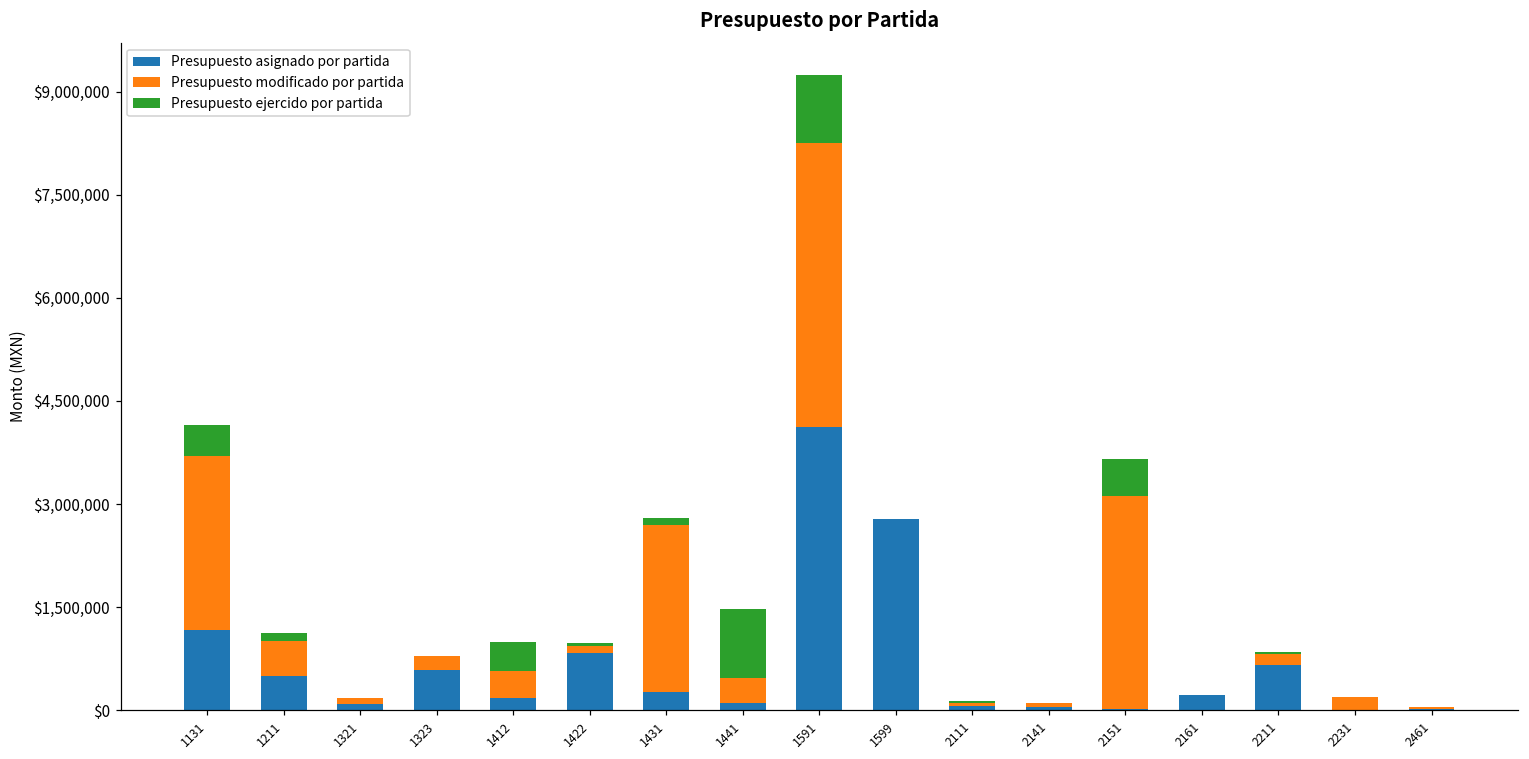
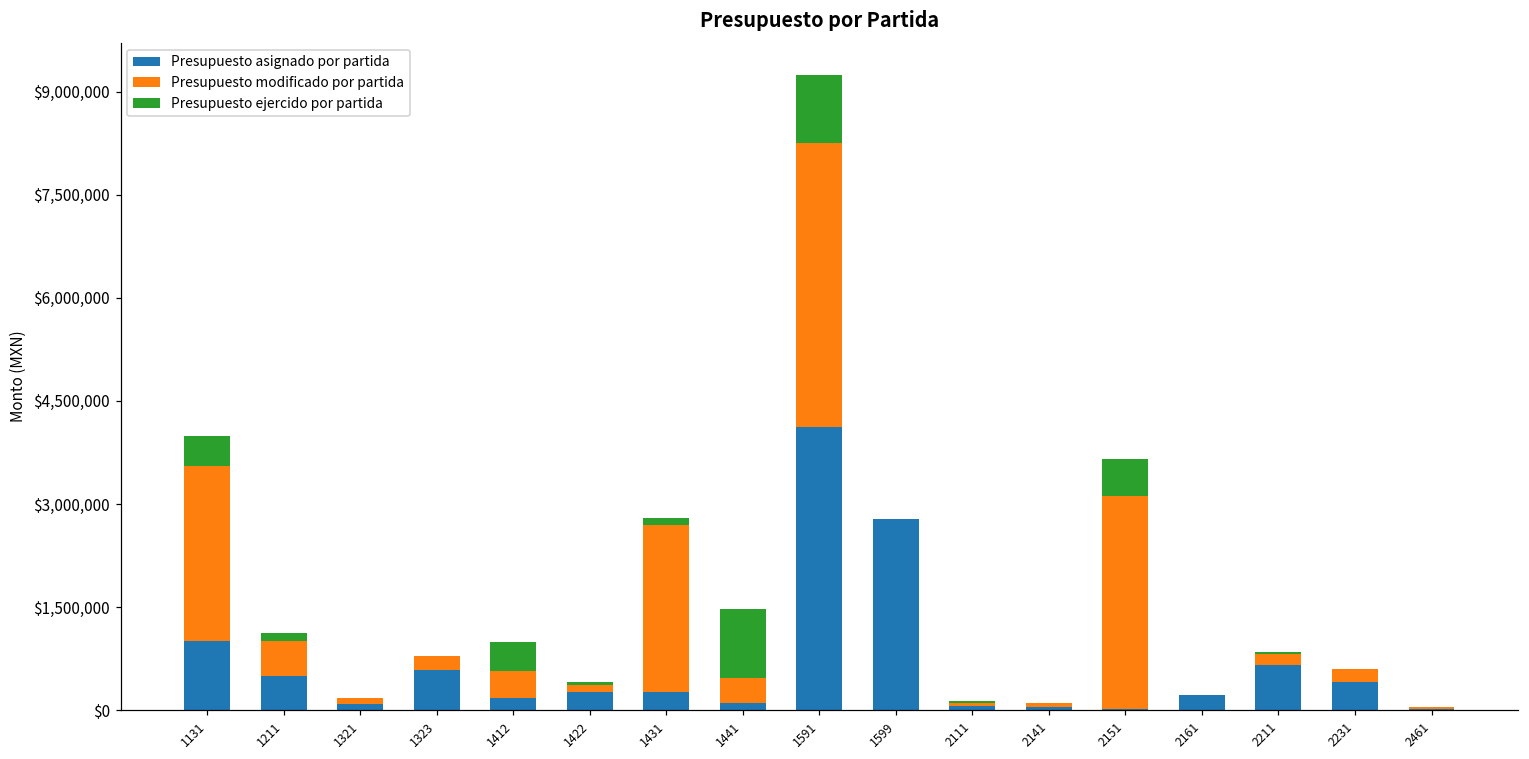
Presupuesto asignado por partida, 1131: $1,200,000 -> $1,000,000
Presupuesto asignado por partida, 1422: $800,000 -> $300,000
Presupuesto asignado por partida, 2231: $0 -> $400,000
